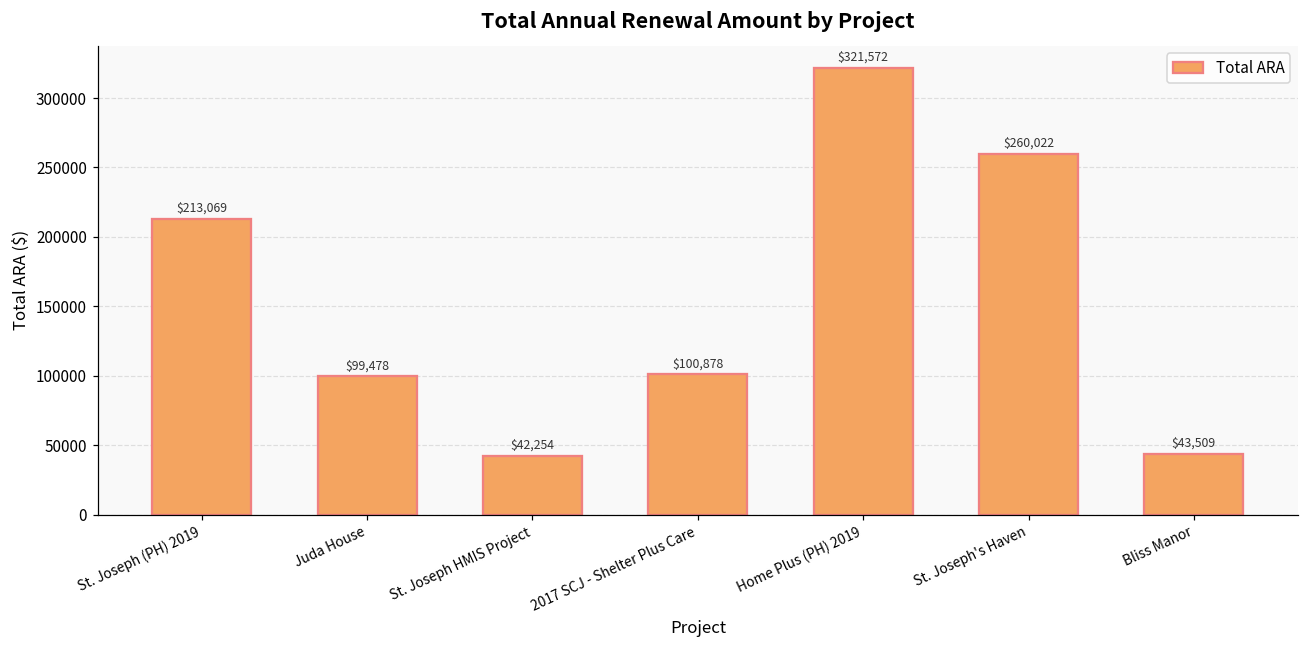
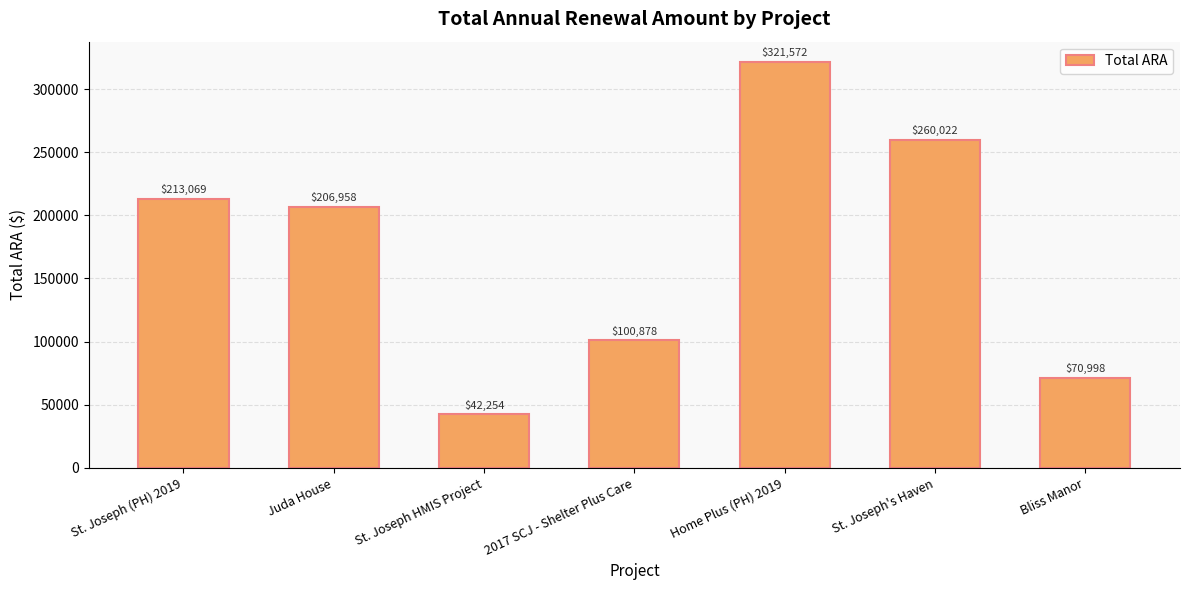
Juda House: $99,478 -> $206,958
Bliss Manor: $43,509 -> $70,998
